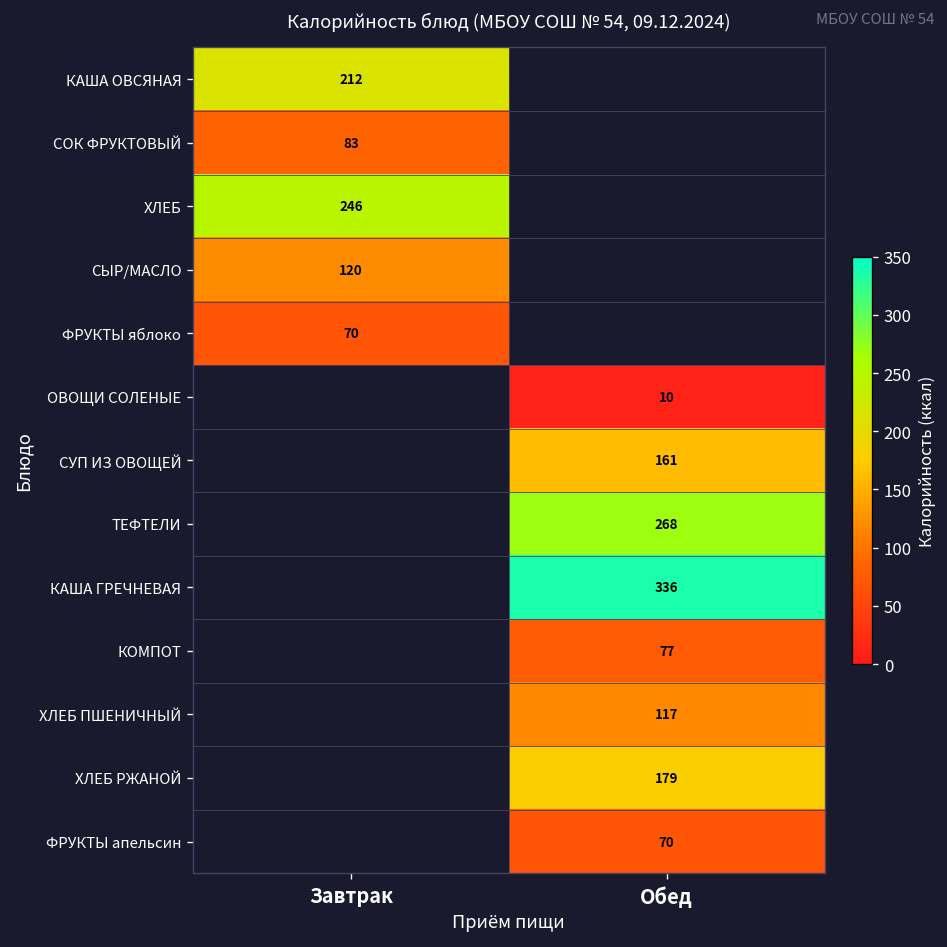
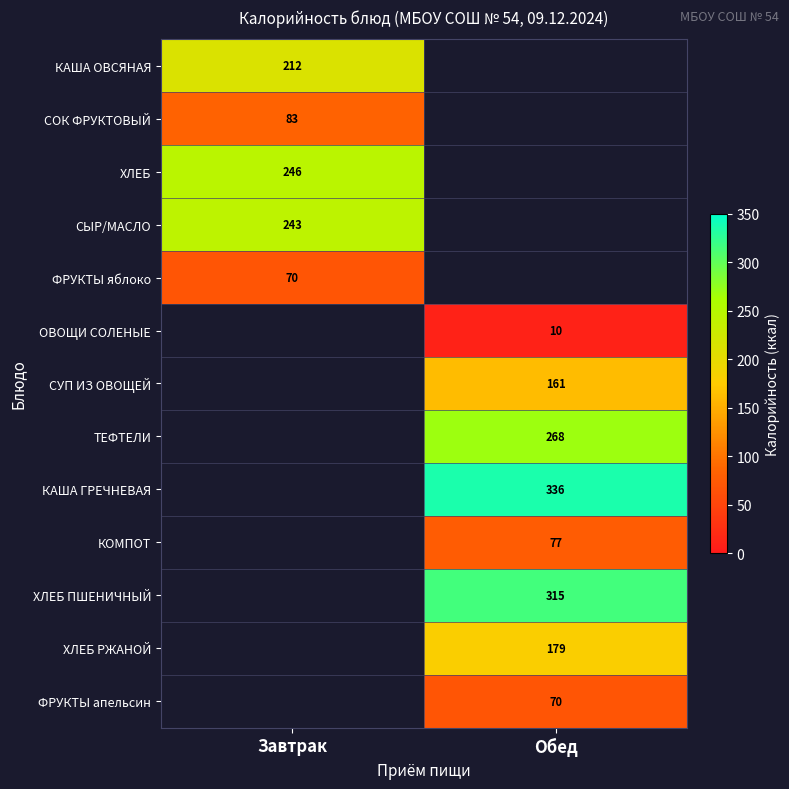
СЫР/МАСЛО, Завтрак: 120 -> 243
ХЛЕБ ПШЕНИЧНЫЙ, Обед: 117 -> 315
